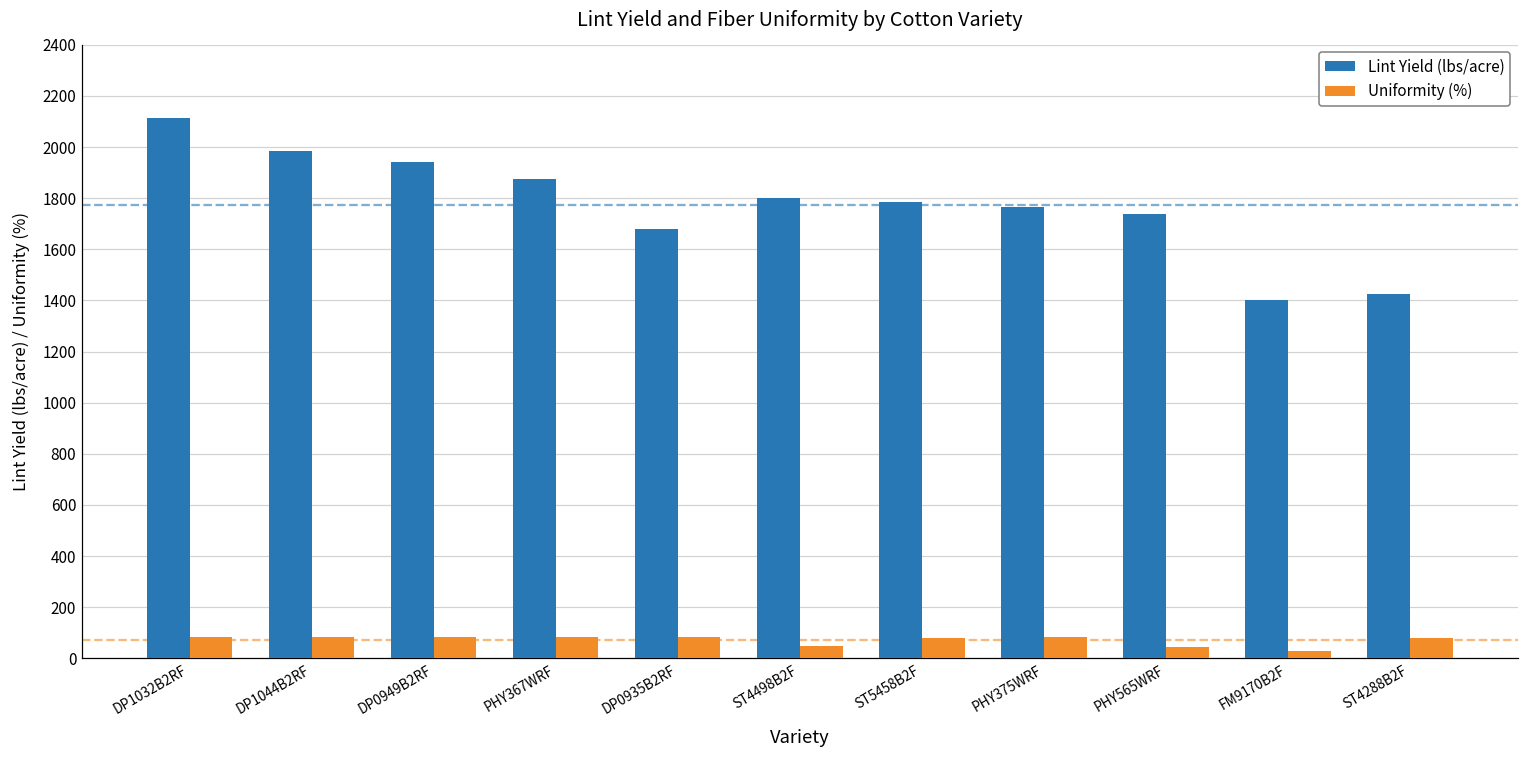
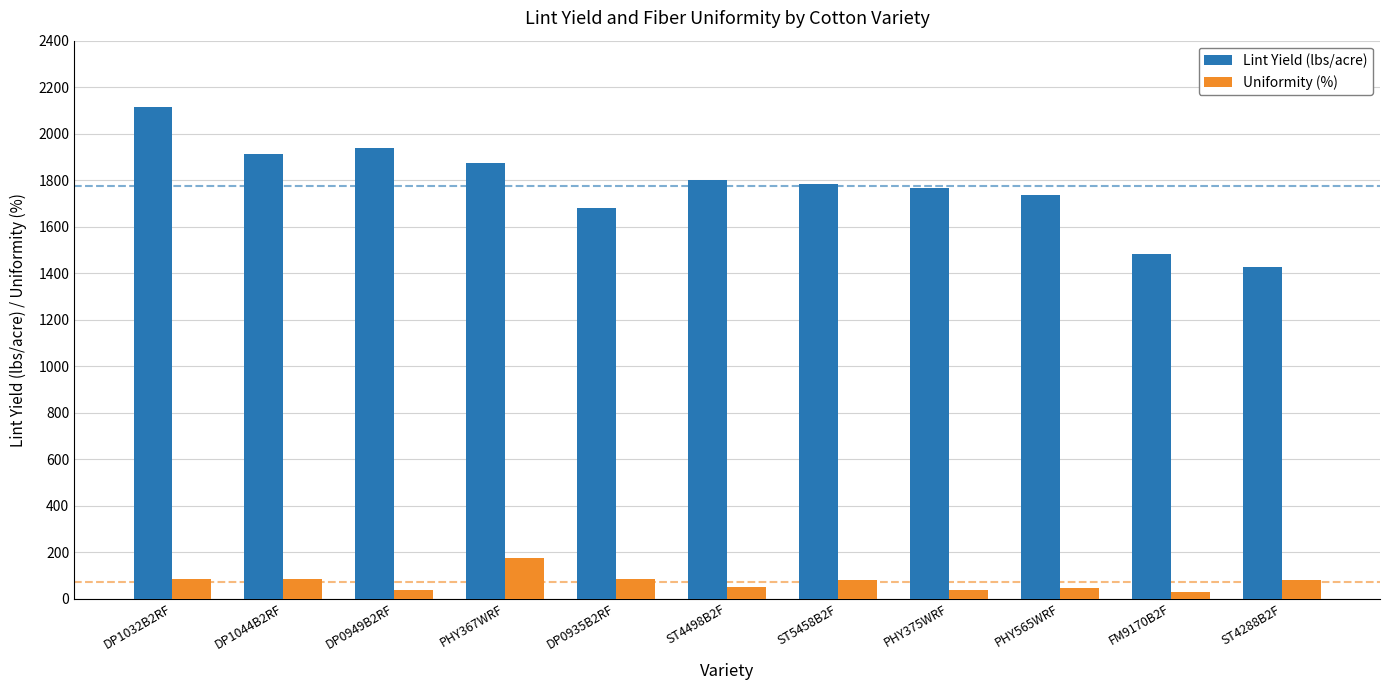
Lint Yield (lbs/acre), DP1044B2RF: 1980 -> 1910
Uniformity (%), DP0949B2RF: 80 -> 40
Uniformity (%), PHY367WRF: 80 -> 170
Uniformity (%), PHY375WRF: 80 -> 40
Lint Yield (lbs/acre), FM9170B2F: 1400 -> 1480
